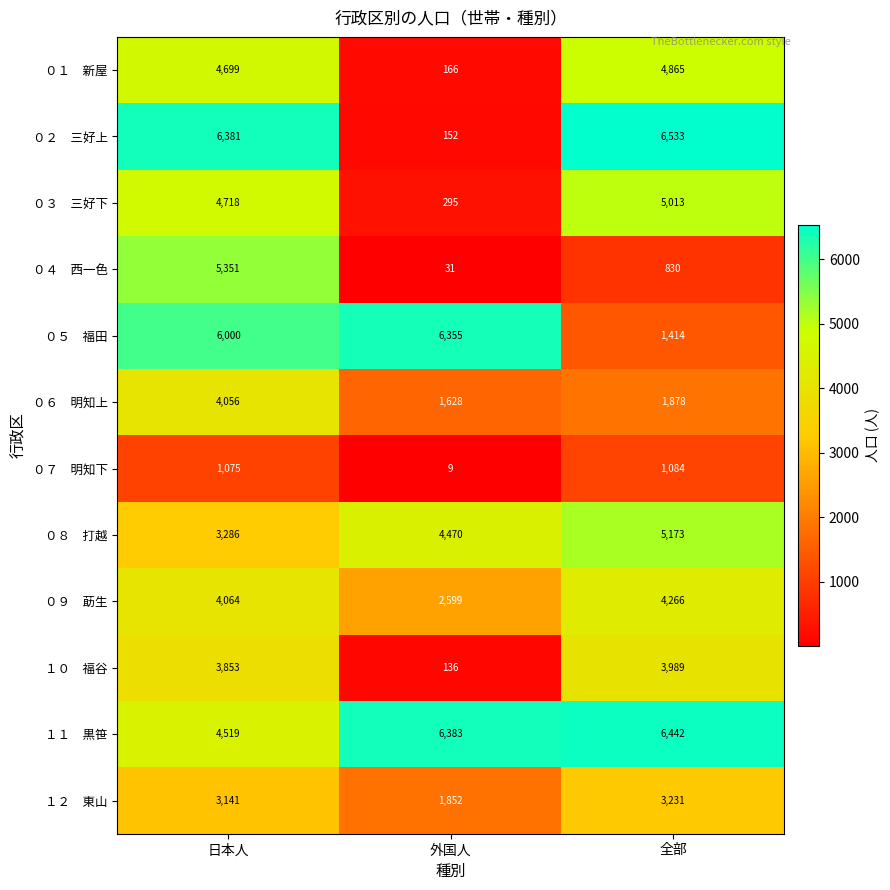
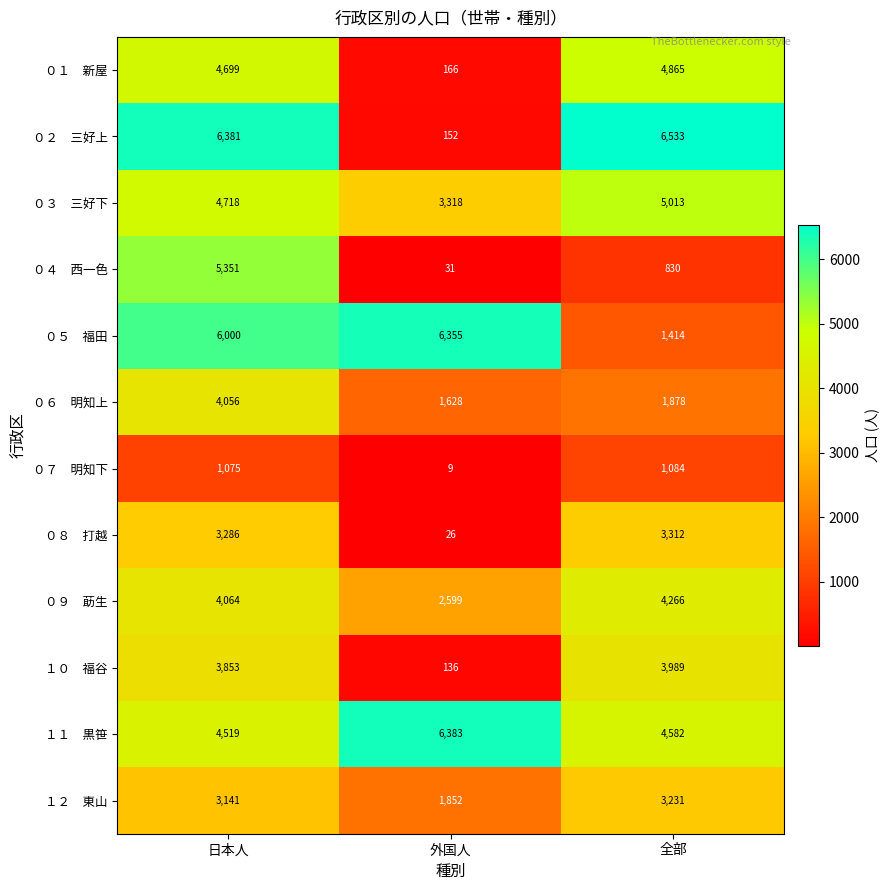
０３ 三好下, 外国人: 295 -> 3,318
０８ 打越, 外国人: 4,470 -> 26
０８ 打越, 全部: 5,173 -> 3,312
１１ 黒笹, 全部: 6,442 -> 4,582
